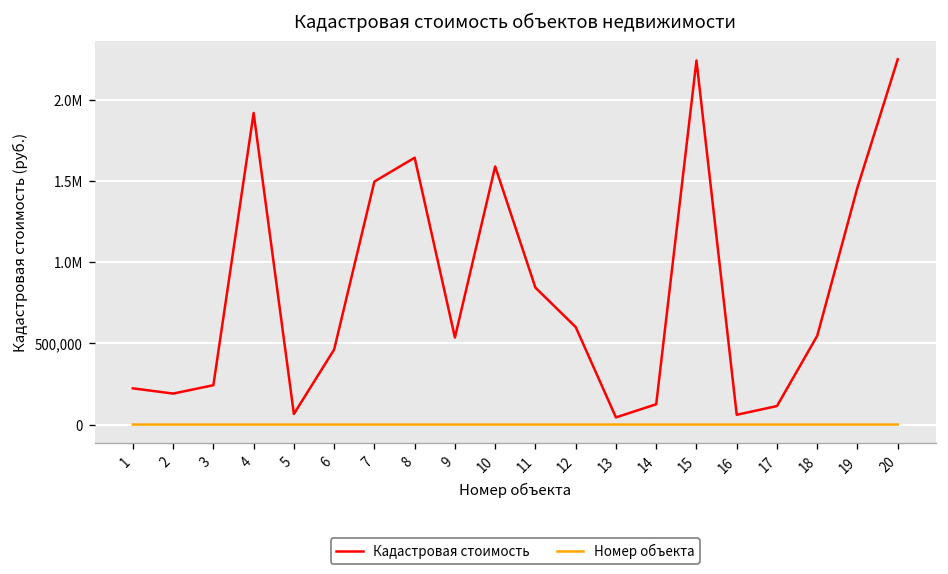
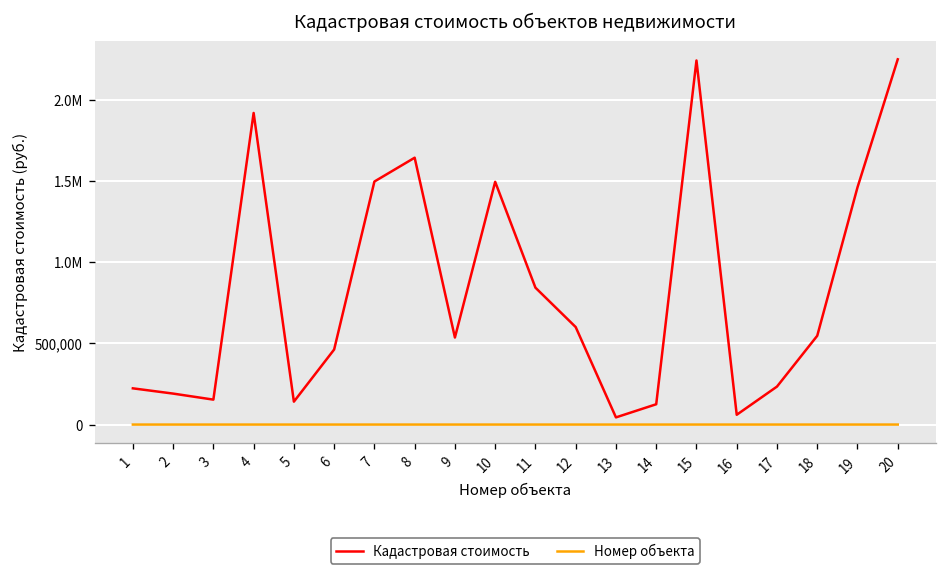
Кадастровая стоимость, 3: 240,000 -> 150,000
Кадастровая стоимость, 5: 70,000 -> 140,000
Кадастровая стоимость, 10: 1,590,000 -> 1,500,000
Кадастровая стоимость, 17: 110,000 -> 230,000
